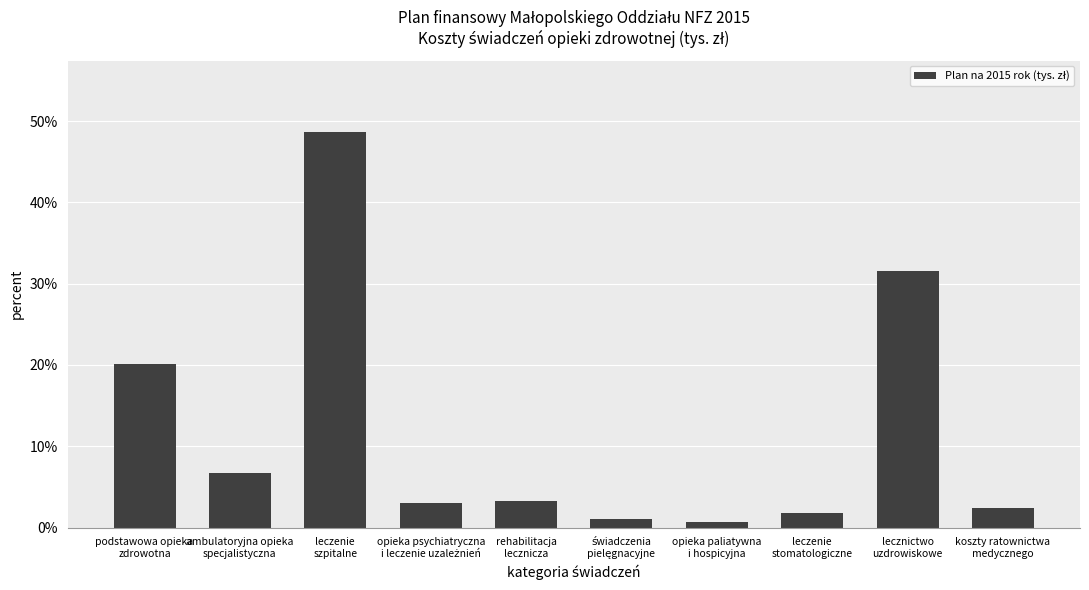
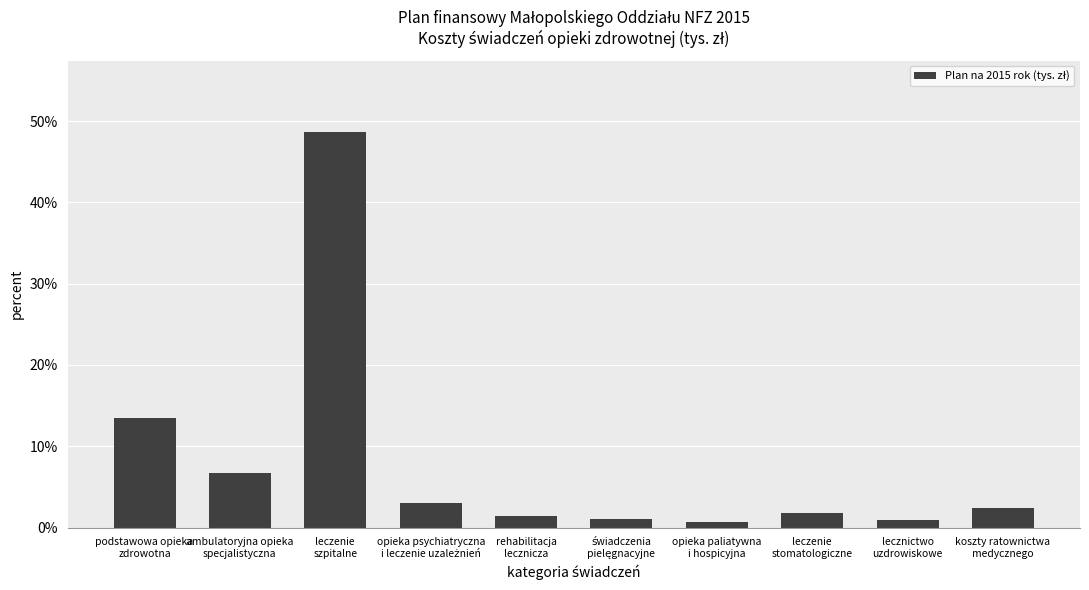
podstawowa opieka zdrowotna: 20% -> 14%
rehabilitacja lecznicza: 3% -> 1%
lecznictwo uzdrowiskowe: 32% -> 1%
